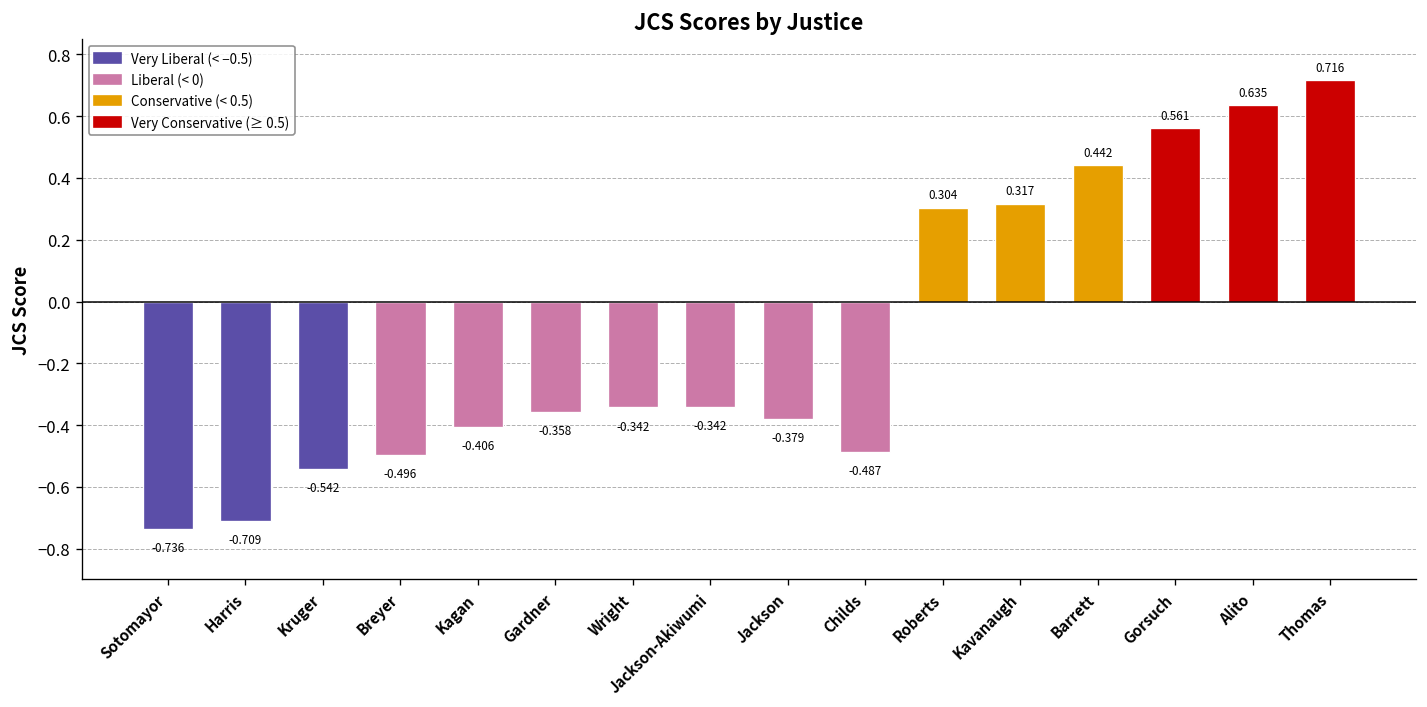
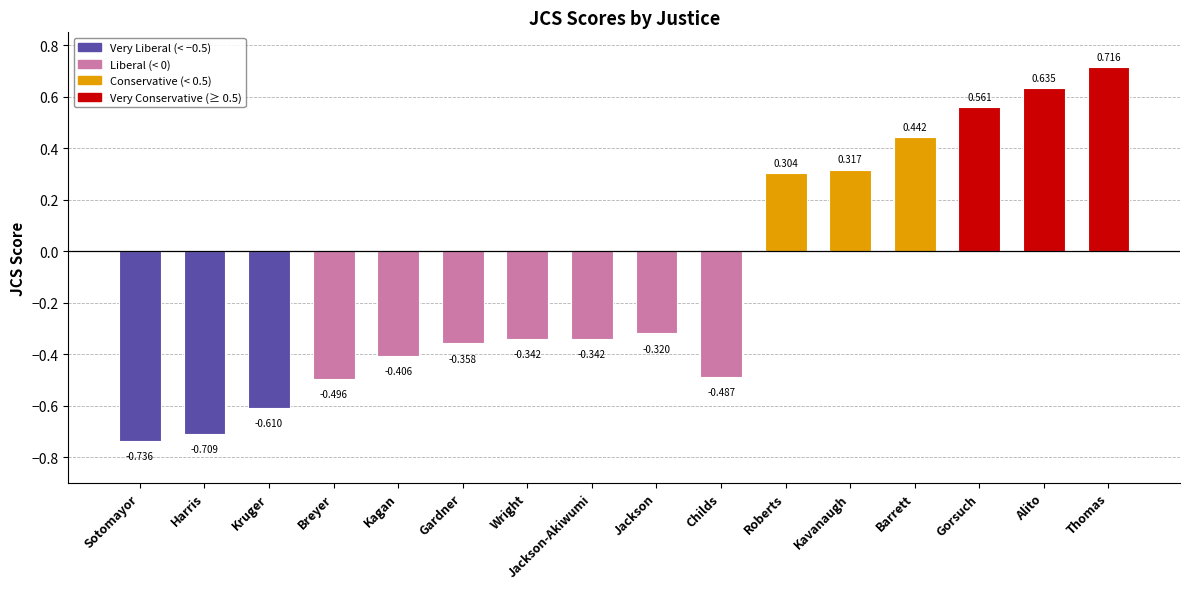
Kruger: -0.542 -> -0.610
Jackson: -0.379 -> -0.320
